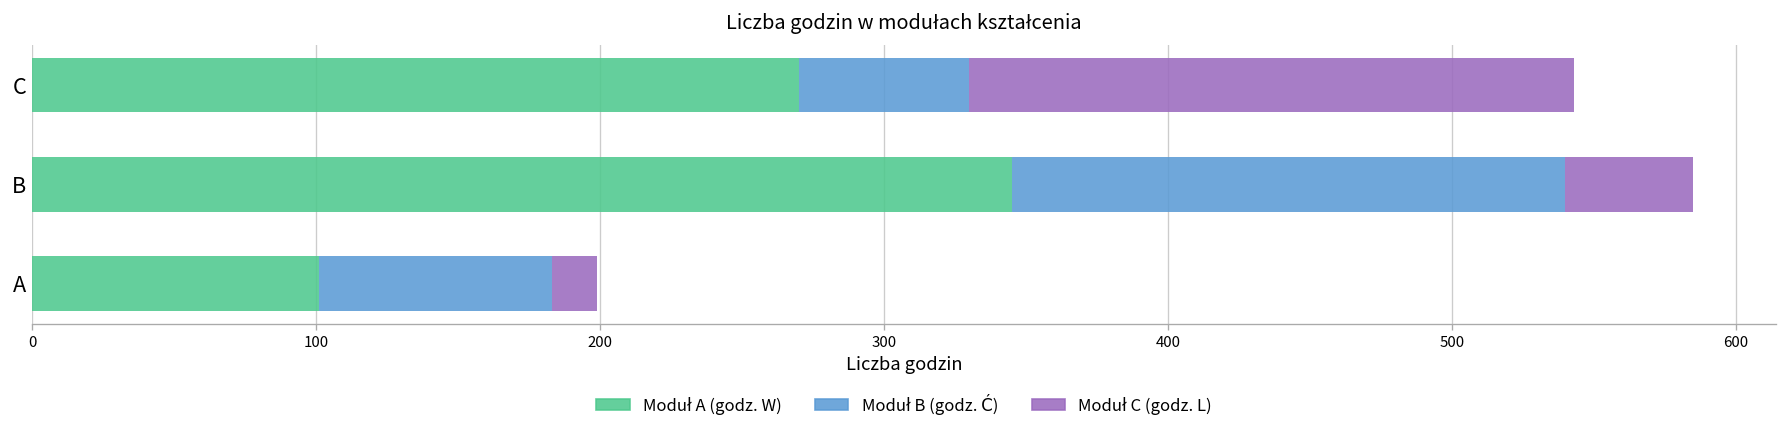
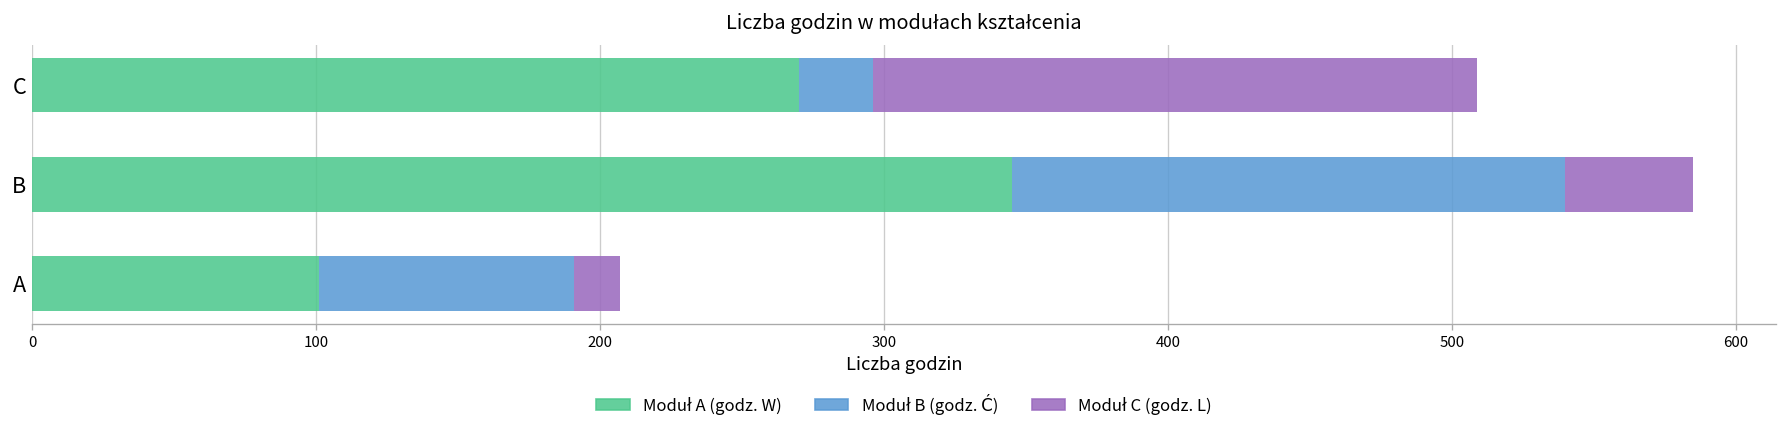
Moduł B (godz. Ć), C: 60 -> 26
Moduł B (godz. Ć), A: 82 -> 90
